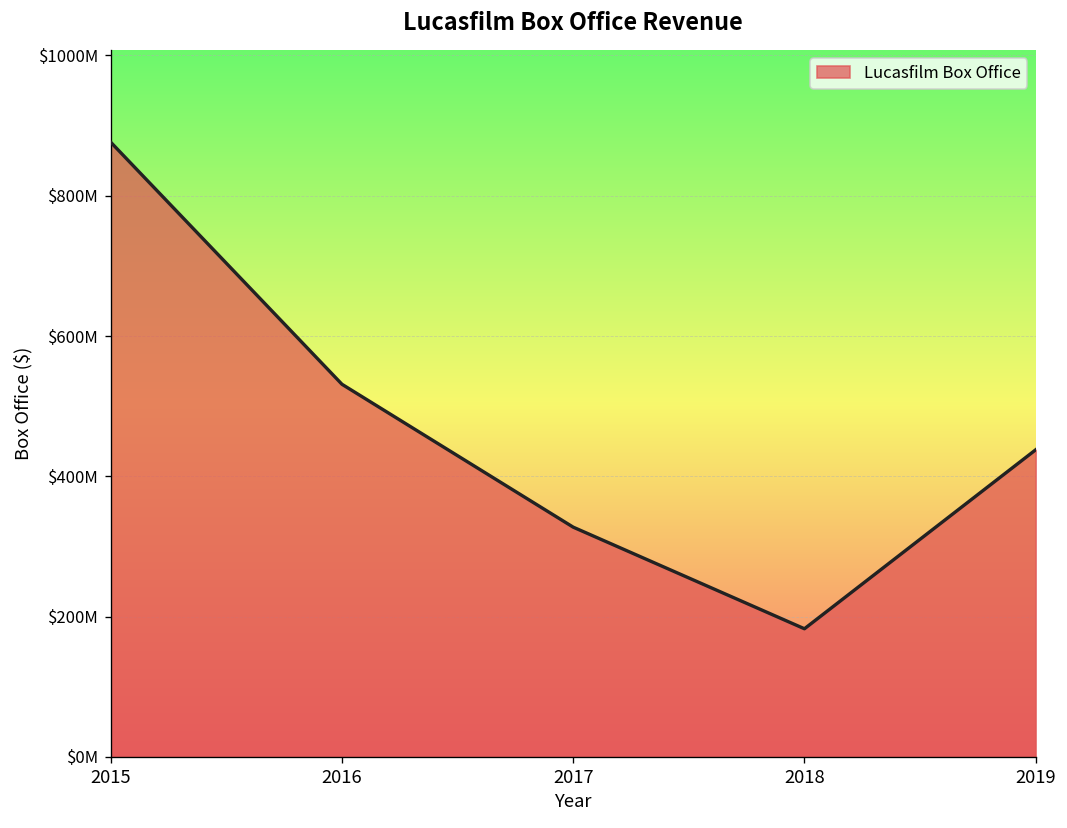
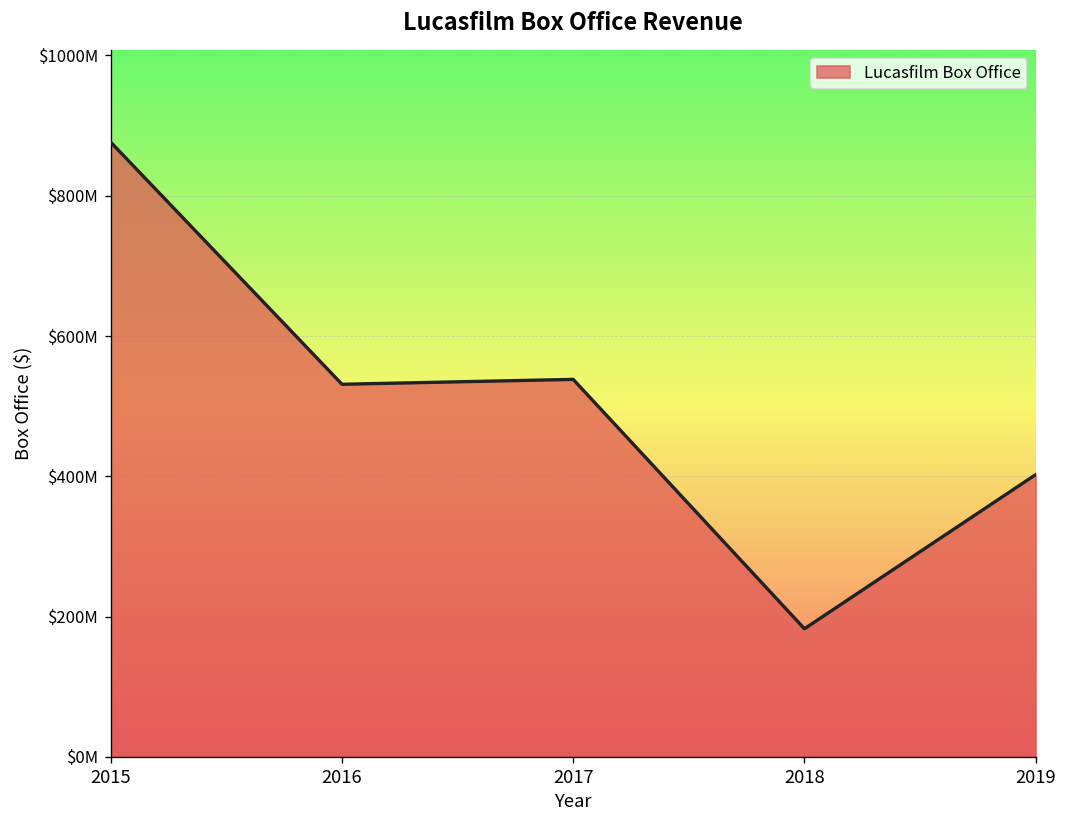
2017: $330000000 -> $540000000
2019: $440000000 -> $400000000
